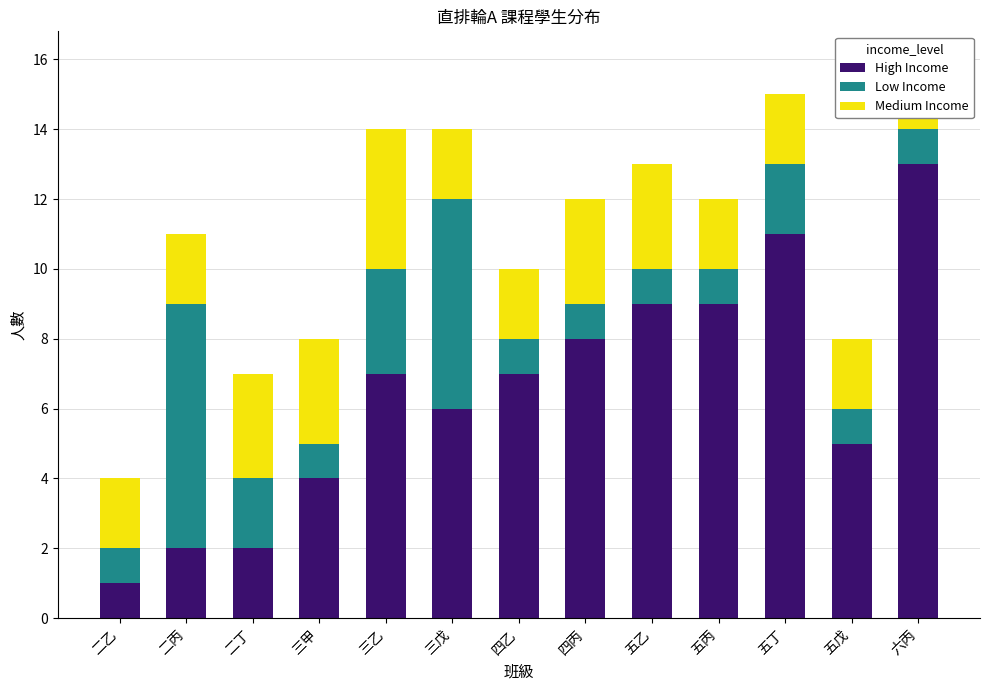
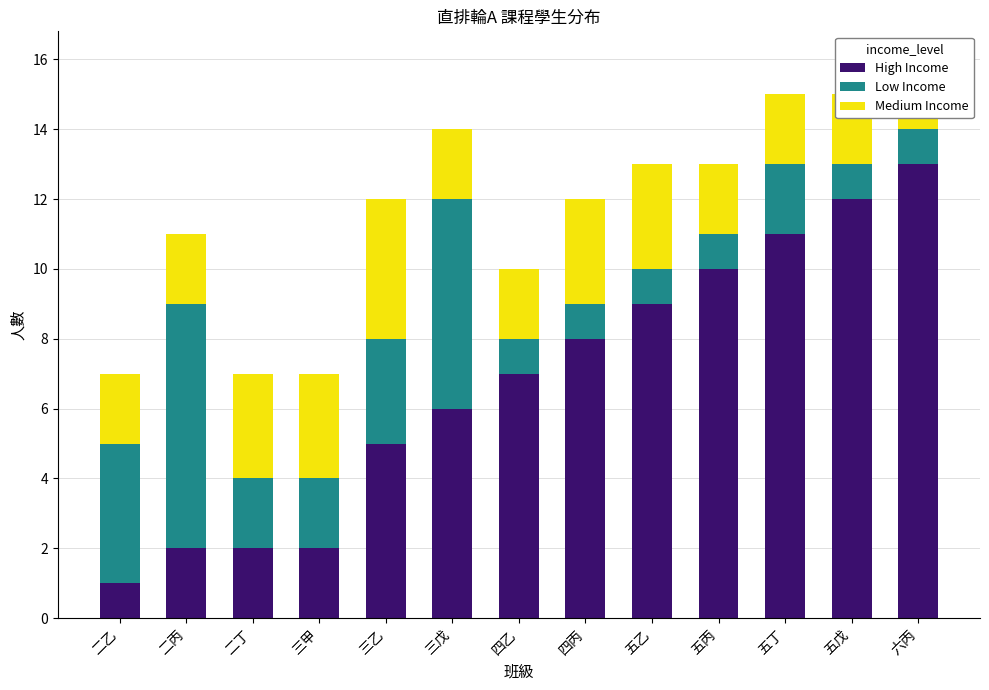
Low Income, 二乙: 1 -> 4
High Income, 三甲: 4 -> 2
Low Income, 三甲: 1 -> 2
High Income, 三乙: 7 -> 5
High Income, 五丙: 9 -> 10
High Income, 五戊: 5 -> 12
